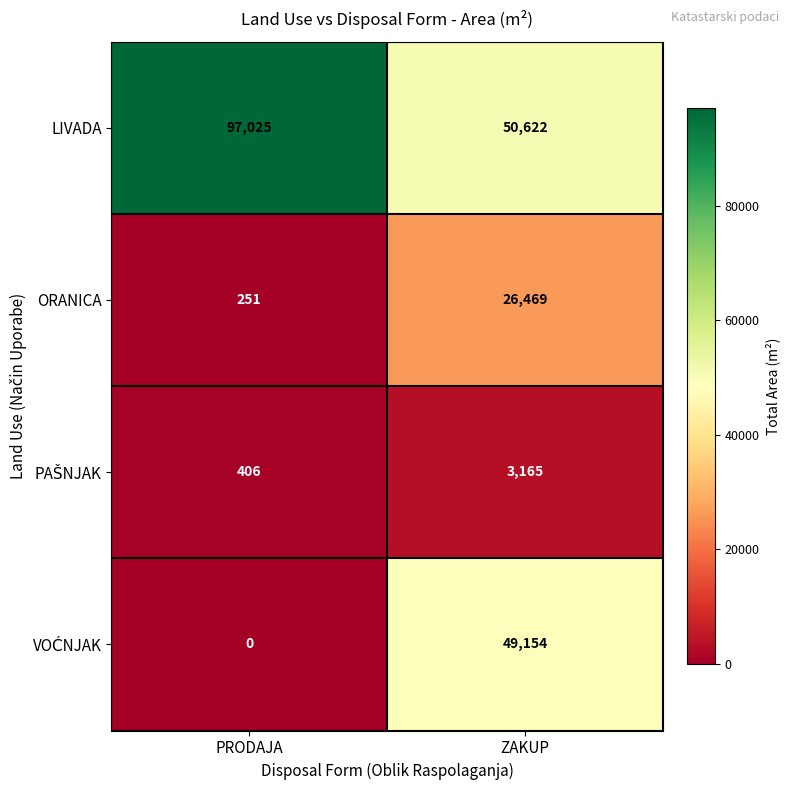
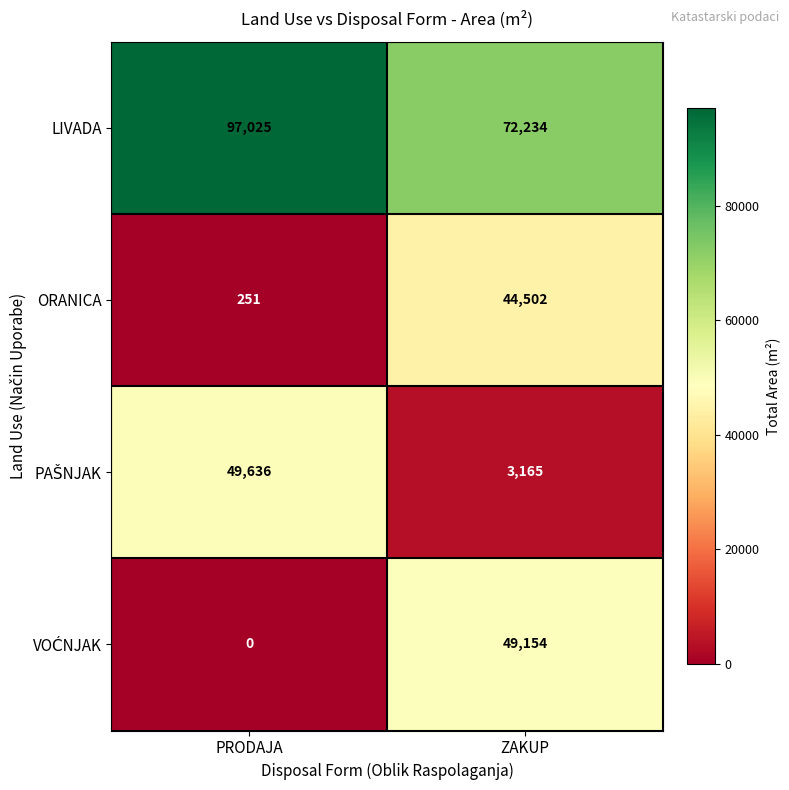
LIVADA, ZAKUP: 50,622 -> 72,234
ORANICA, ZAKUP: 26,469 -> 44,502
PAŠNJAK, PRODAJA: 406 -> 49,636
